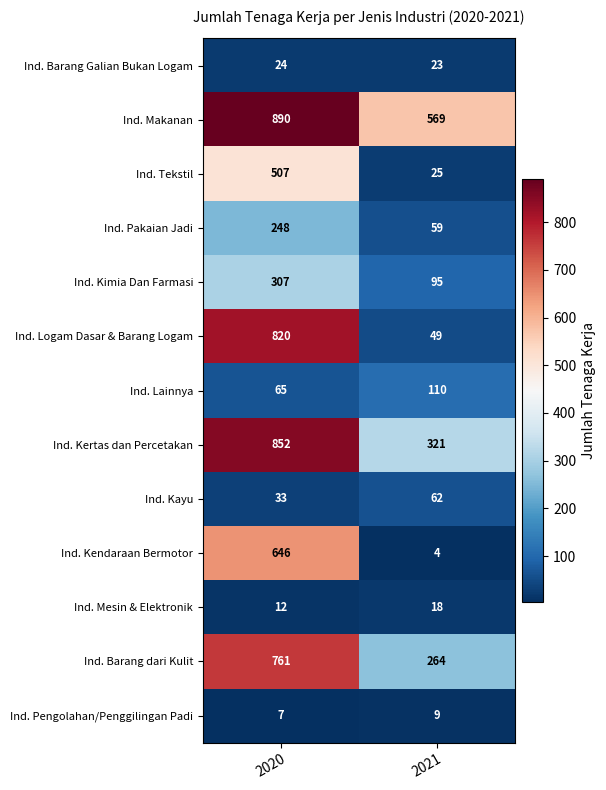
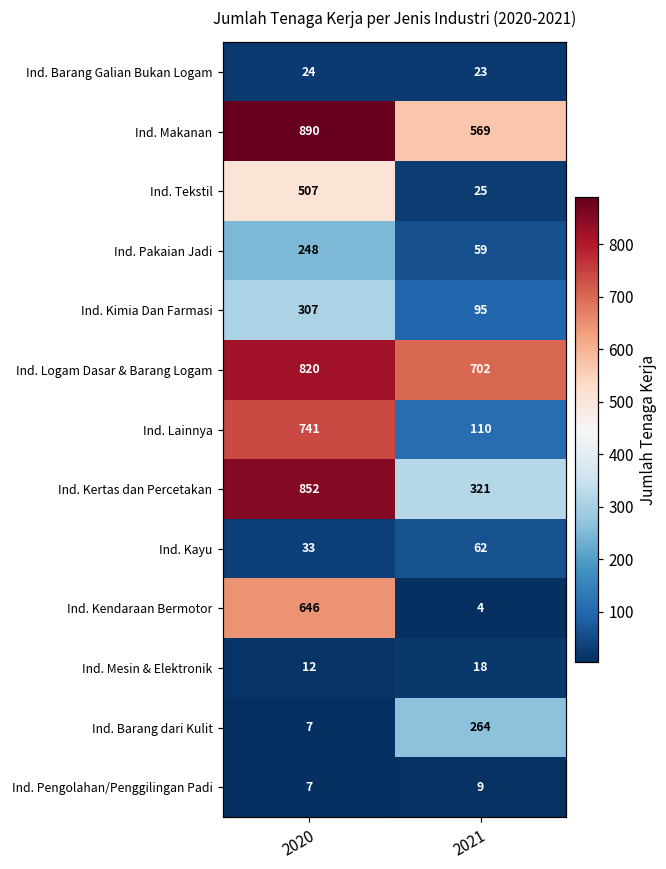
Ind. Logam Dasar & Barang Logam, 2021: 49 -> 702
Ind. Lainnya, 2020: 65 -> 741
Ind. Barang dari Kulit, 2020: 761 -> 7
